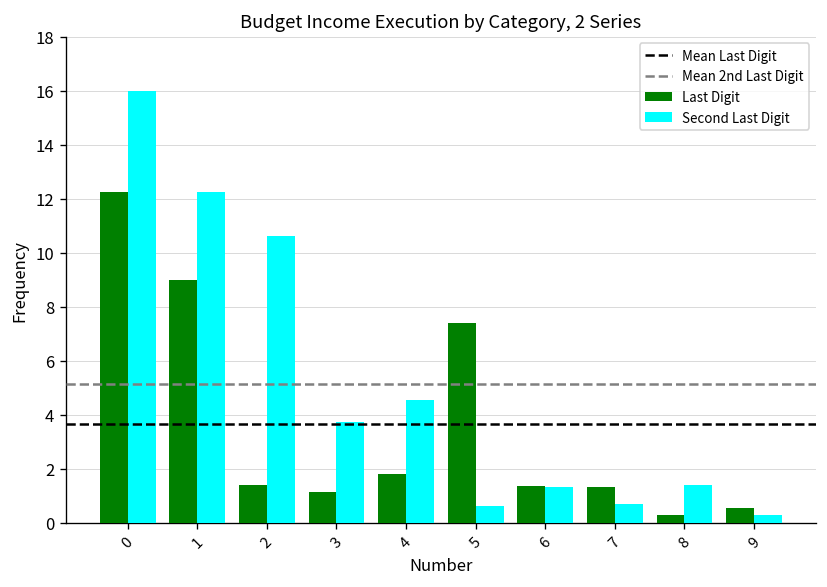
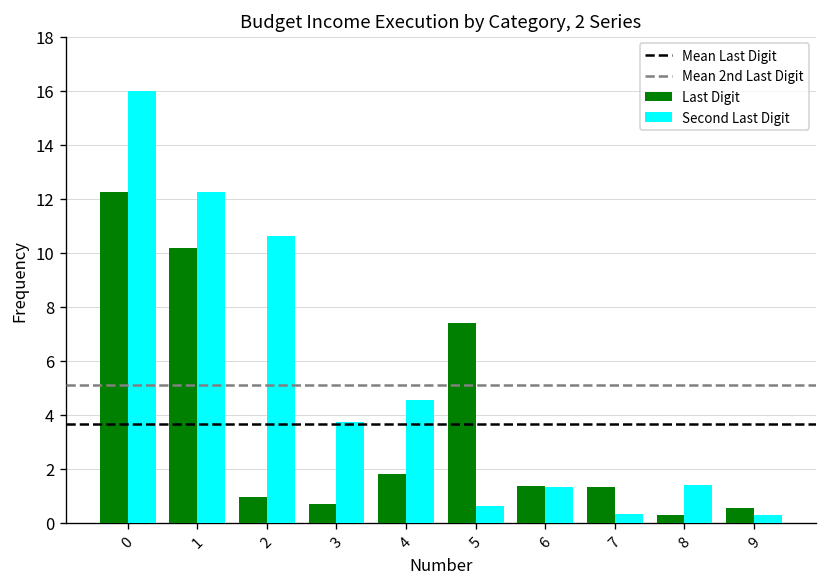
Last Digit, 1: 9.0 -> 10.2
Last Digit, 2: 1.4 -> 0.9
Last Digit, 3: 1.1 -> 0.7
Second Last Digit, 7: 0.7 -> 0.3
